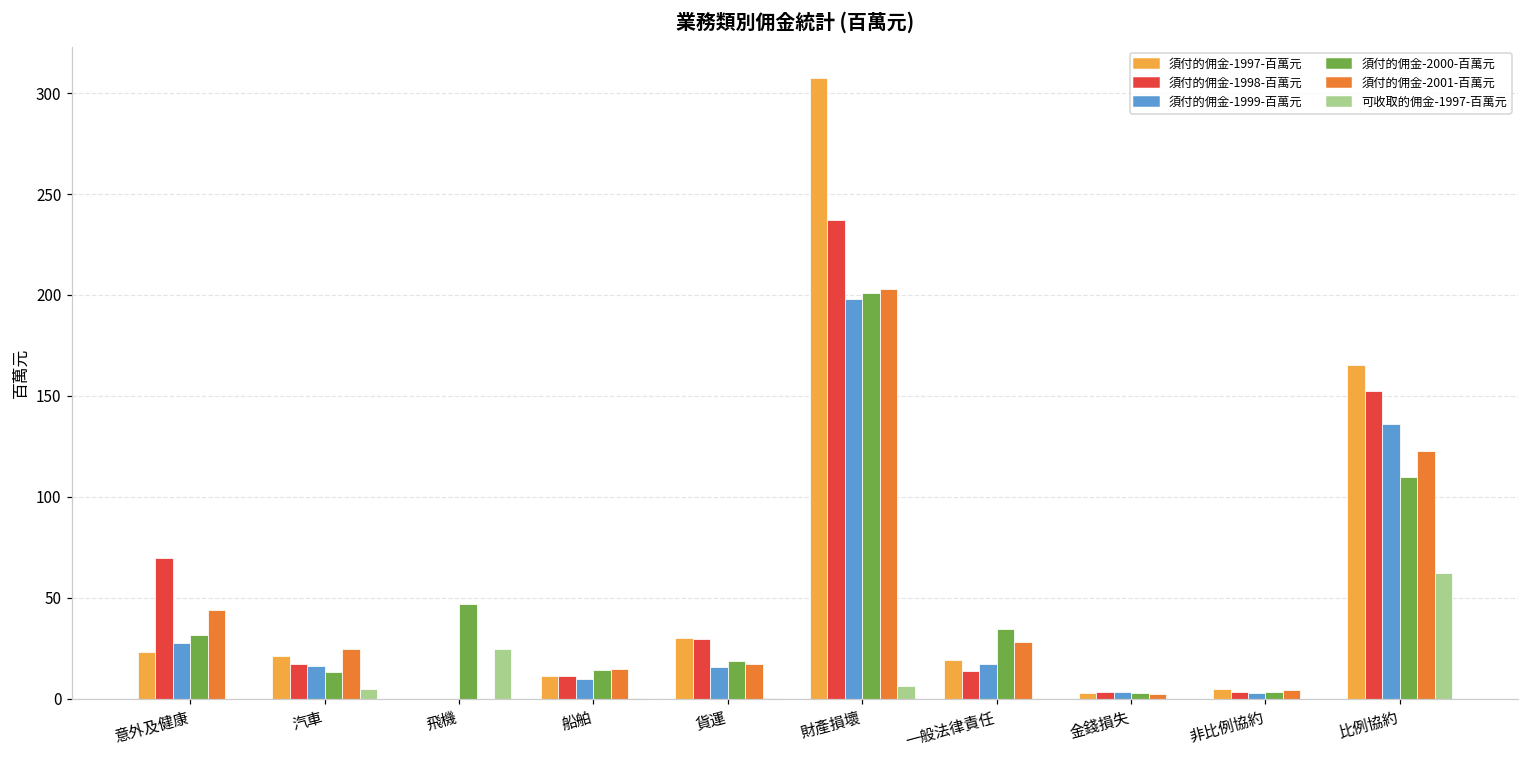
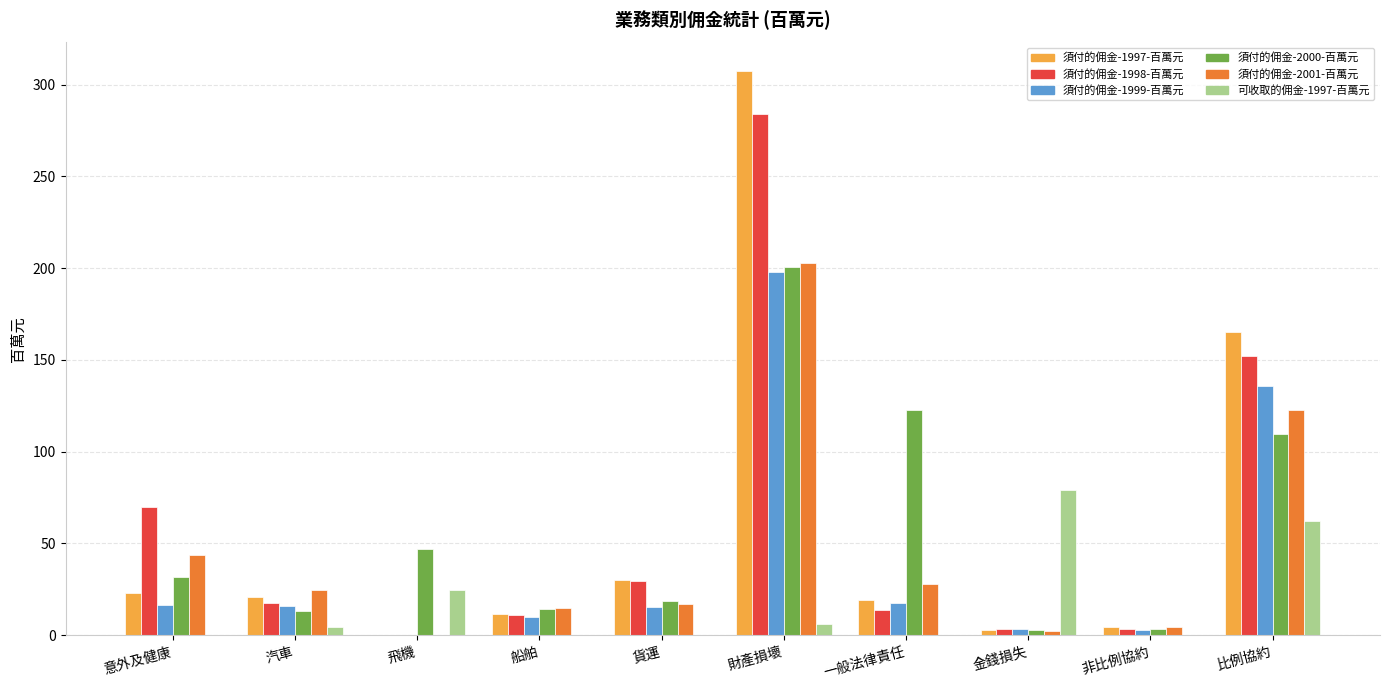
須付的佣金-1999-百萬元, 意外及健康: 27 -> 16
須付的佣金-1998-百萬元, 財產損壞: 237 -> 284
須付的佣金-2000-百萬元, 一般法律責任: 35 -> 123
可收取的佣金-1997-百萬元, 金錢損失: 0 -> 79
